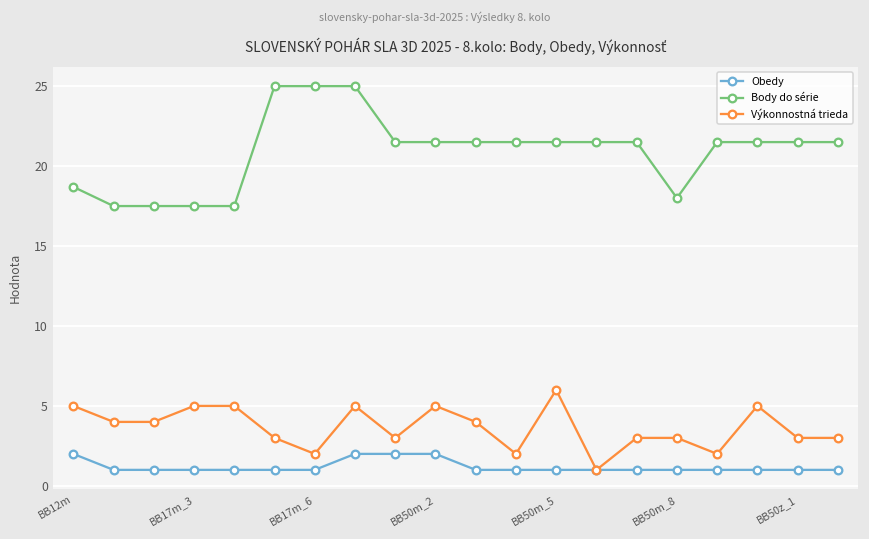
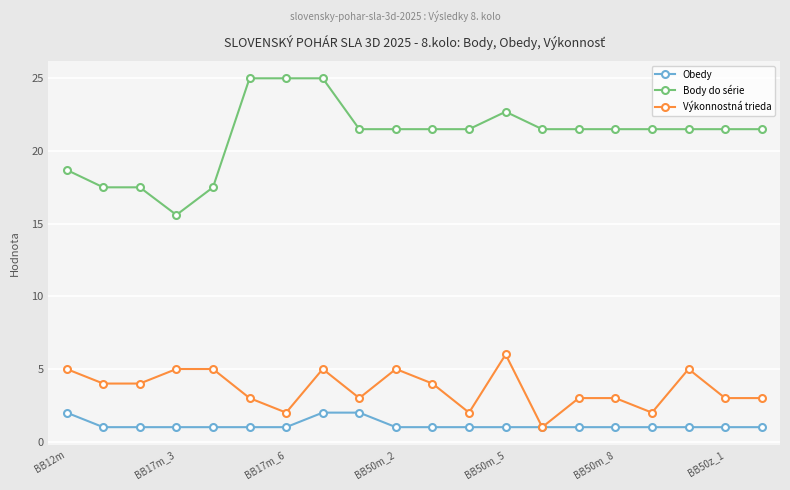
Body do série, BB17m_3: 17.5 -> 15.6
Obedy, BB50m_2: 2 -> 1
Body do série, BB50m_5: 21.5 -> 22.7
Body do série, BB50m_8: 18.0 -> 21.5
